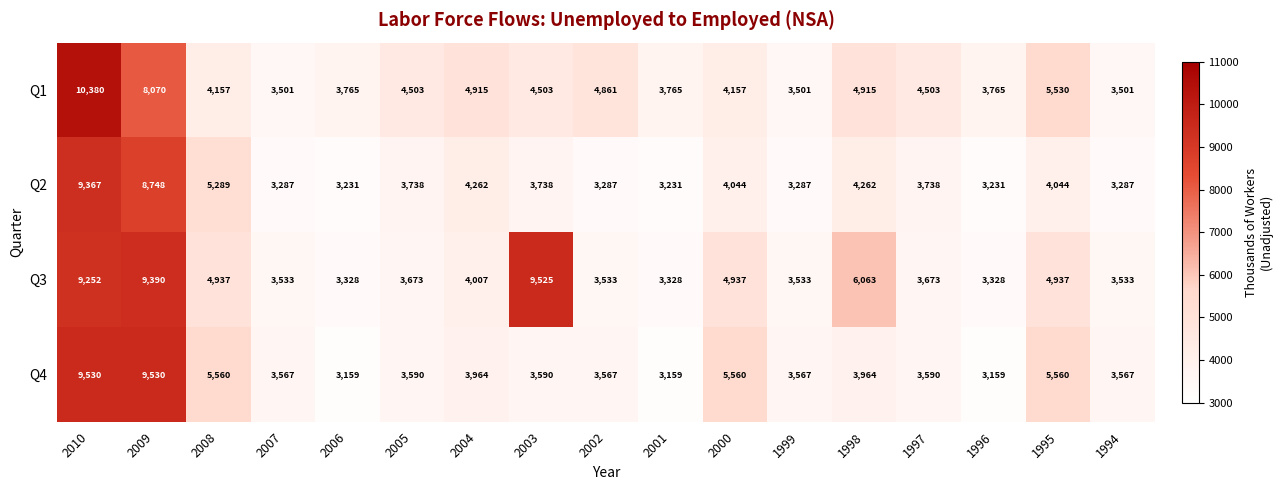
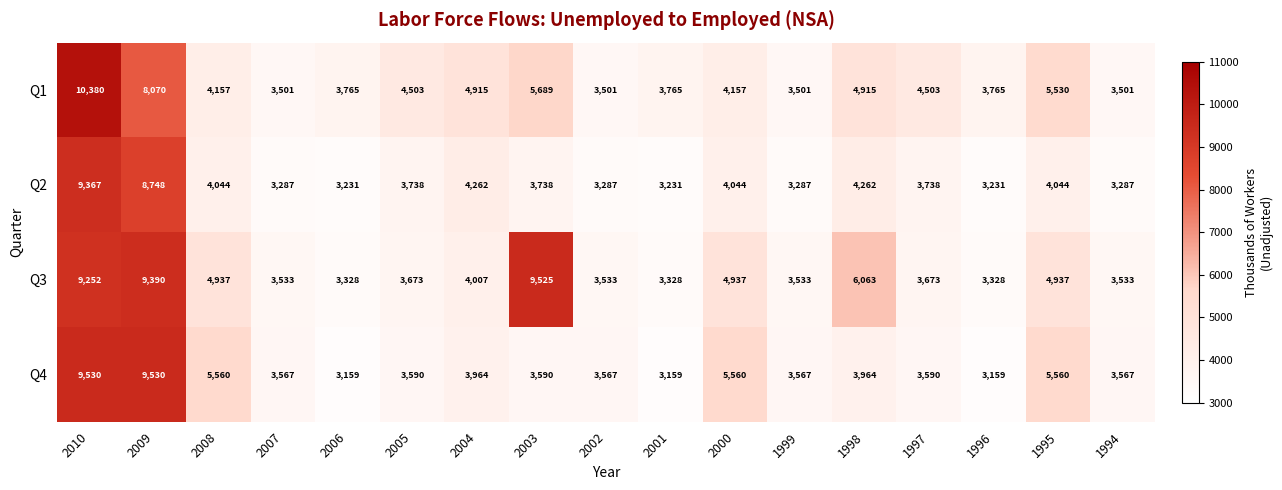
Q1, 2003: 4,503 -> 5,689
Q1, 2002: 4,861 -> 3,501
Q2, 2008: 5,289 -> 4,044
